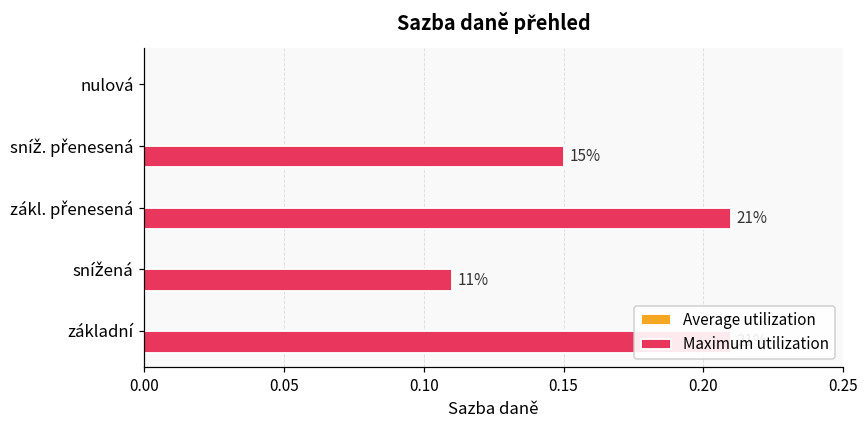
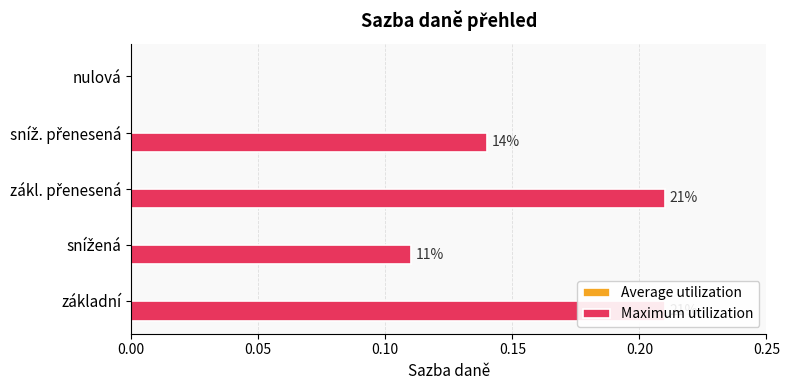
Maximum utilization, sníž. přenesená: 15% -> 14%
